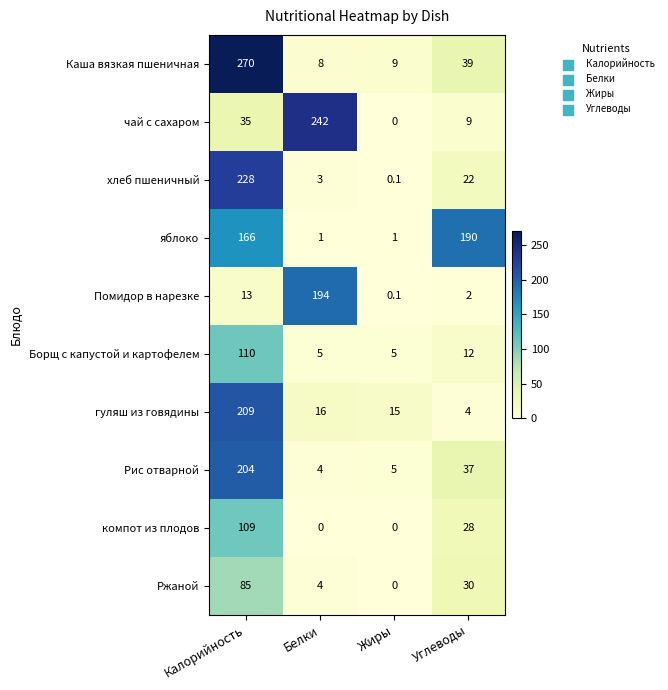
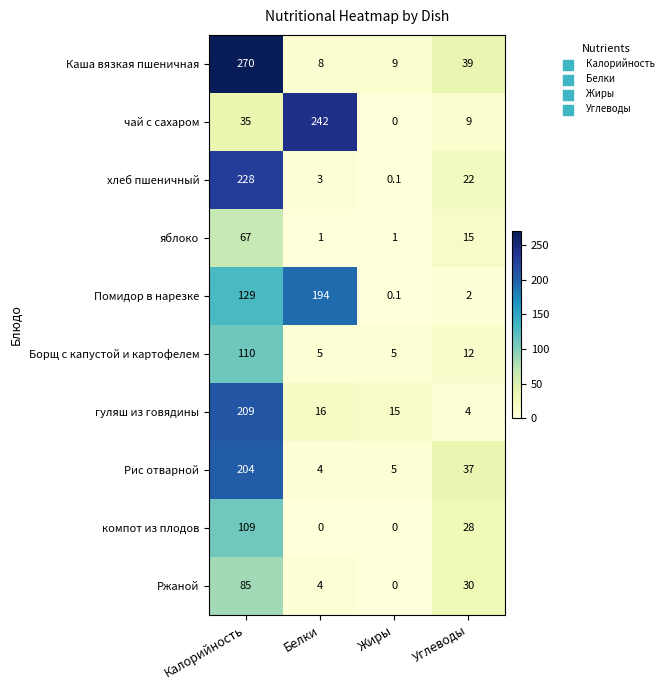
яблоко, Калорийность: 166 -> 67
яблоко, Углеводы: 190 -> 15
Помидор в нарезке, Калорийность: 13 -> 129
